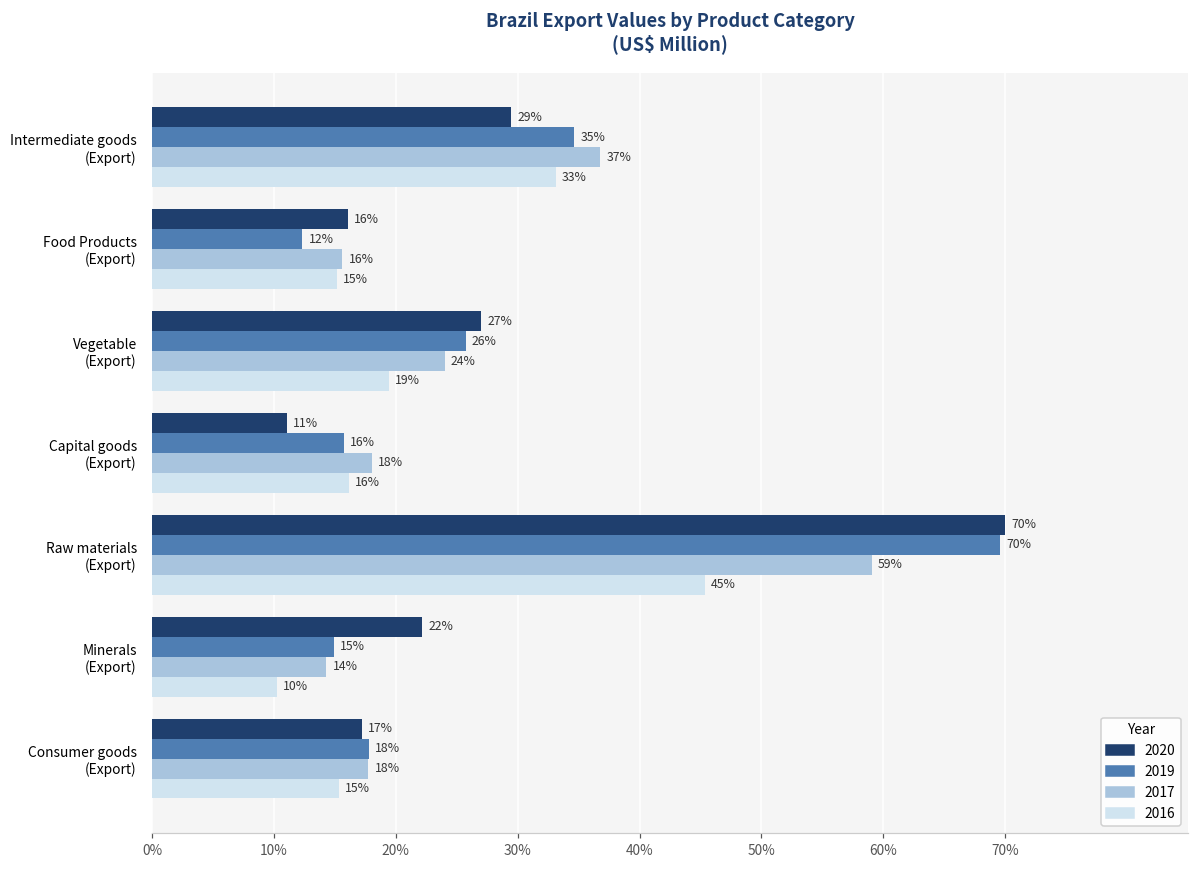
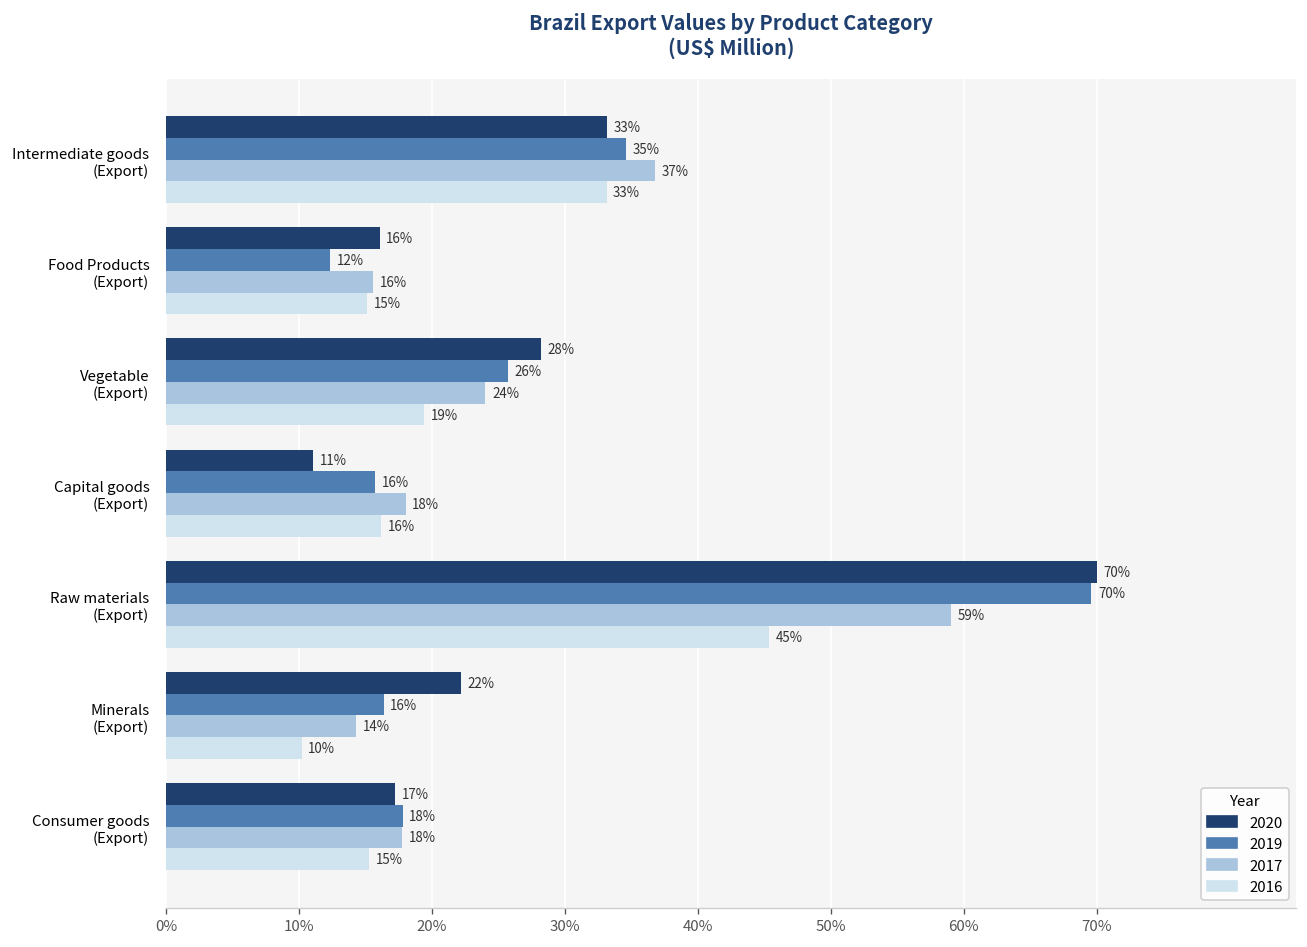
2020, Intermediate goods (Export): 29% -> 33%
2020, Vegetable (Export): 27% -> 28%
2019, Minerals (Export): 15% -> 16%
